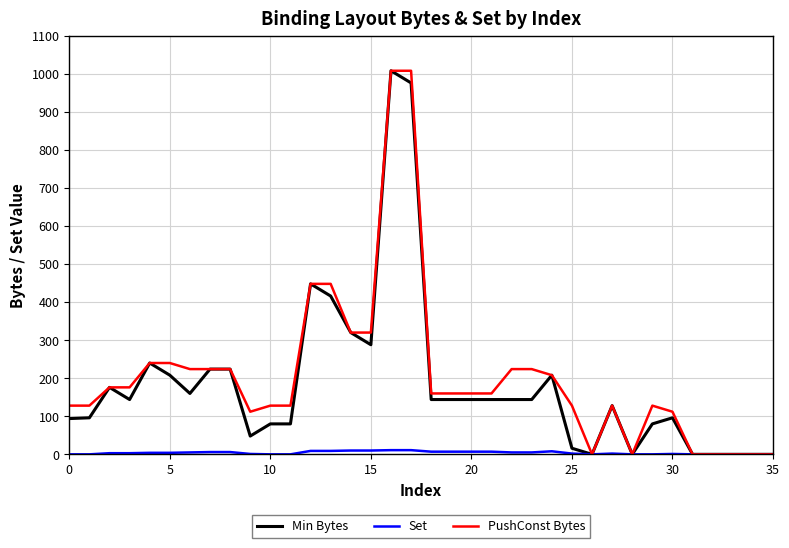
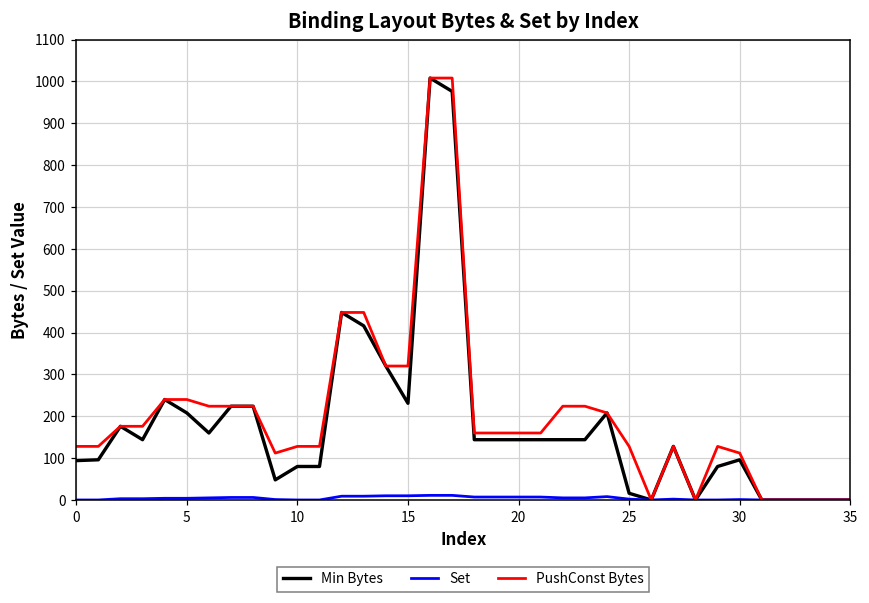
Min Bytes, 15: 290 -> 230
